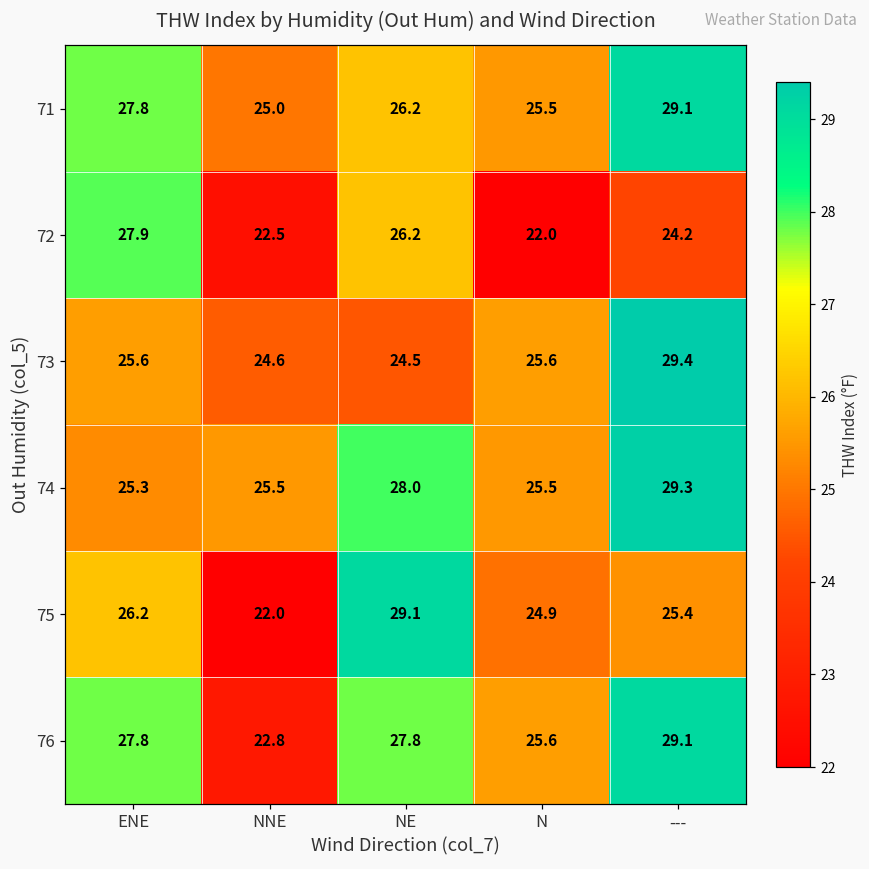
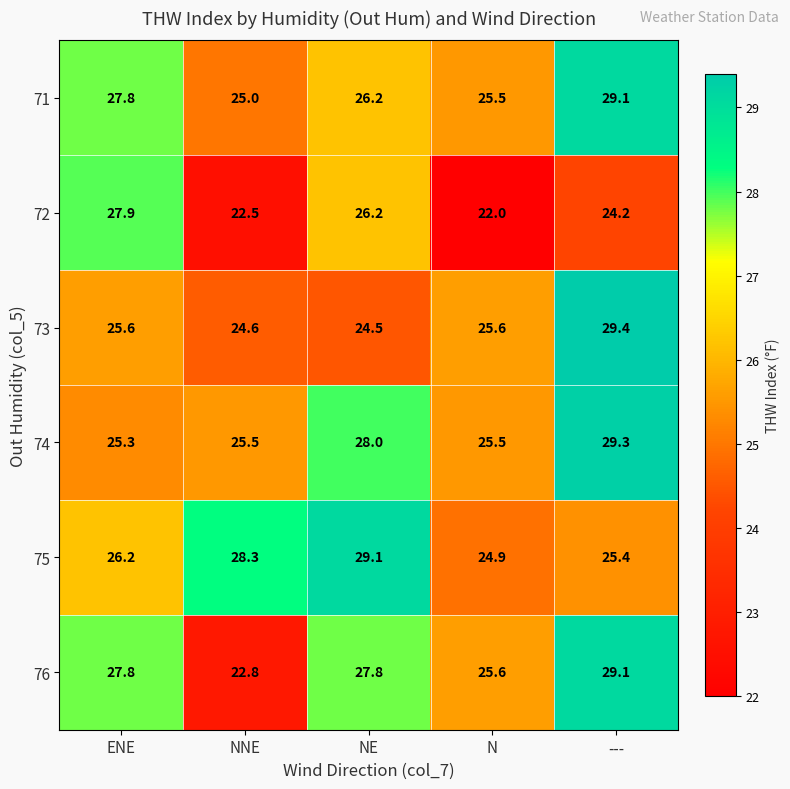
75, NNE: 22.0 -> 28.3
